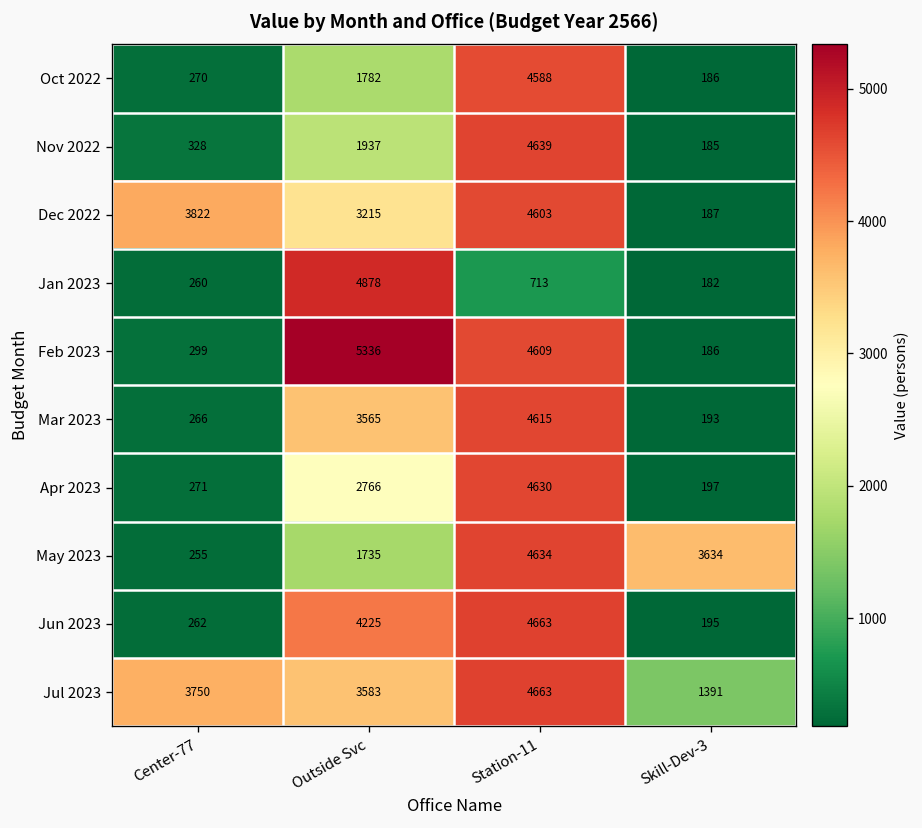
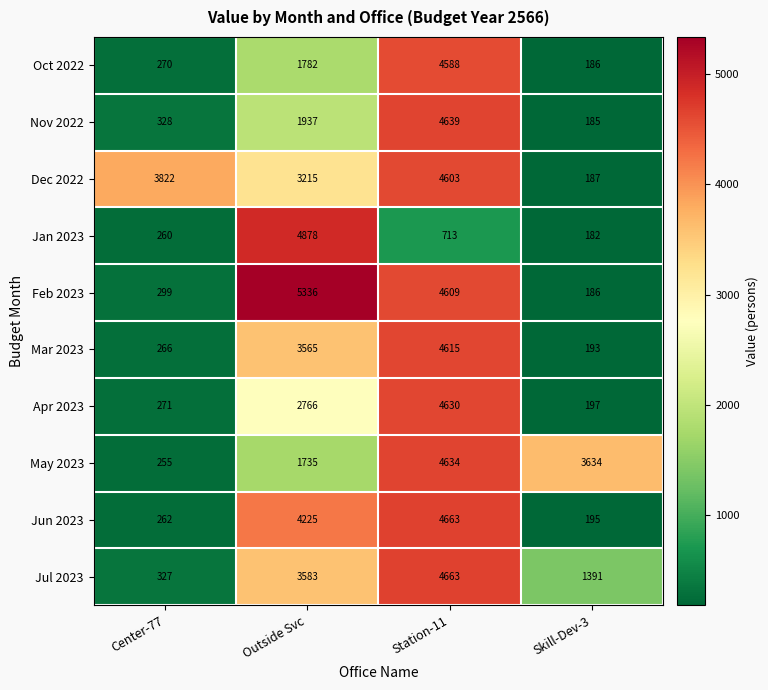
Jul 2023, Center-77: 3750 -> 327
